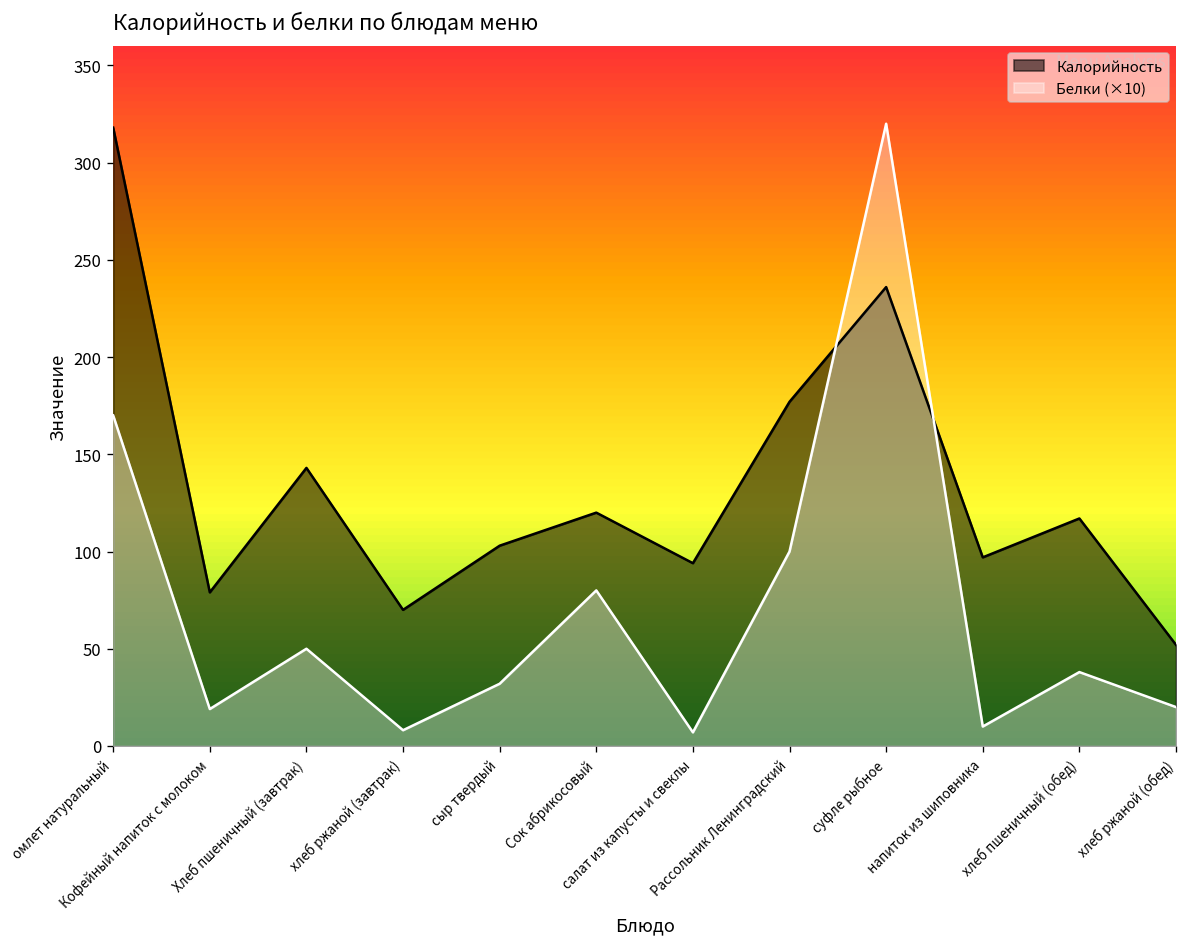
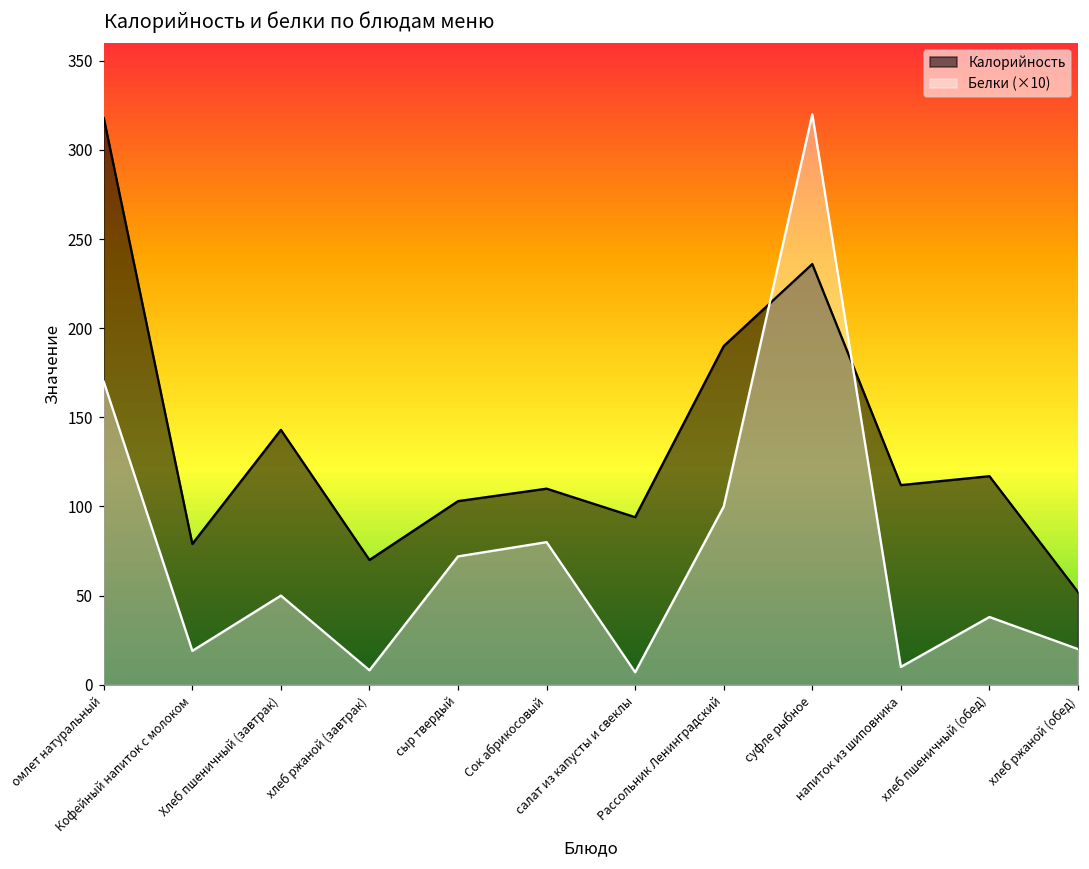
Белки (×10), сыр твердый: 32 -> 72
Калорийность, Сок абрикосовый: 120 -> 110
Калорийность, Рассольник Ленинградский: 177 -> 190
Калорийность, напиток из шиповника: 97 -> 112
